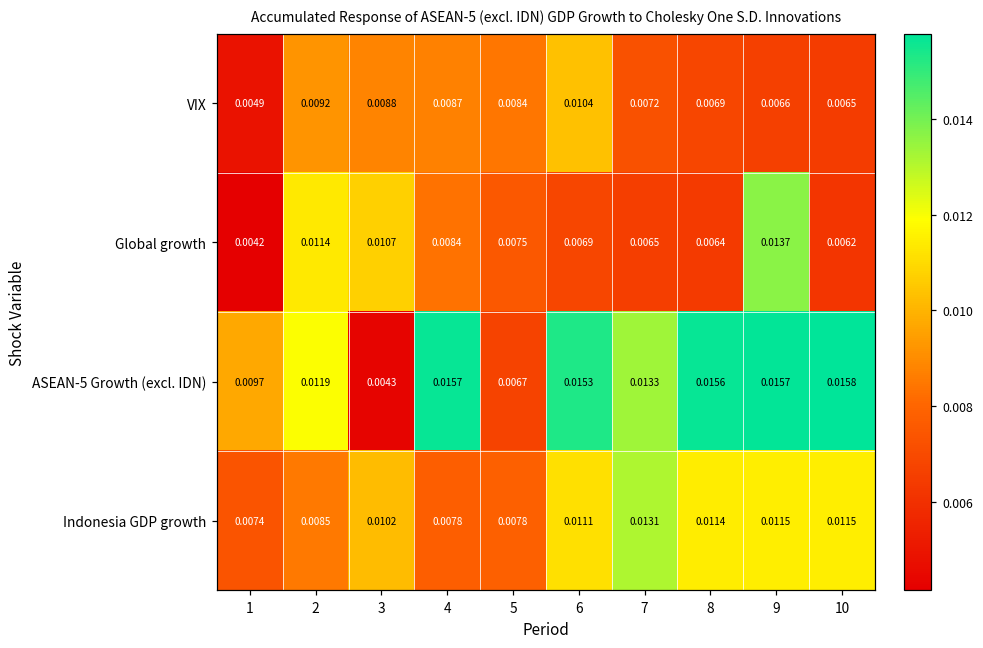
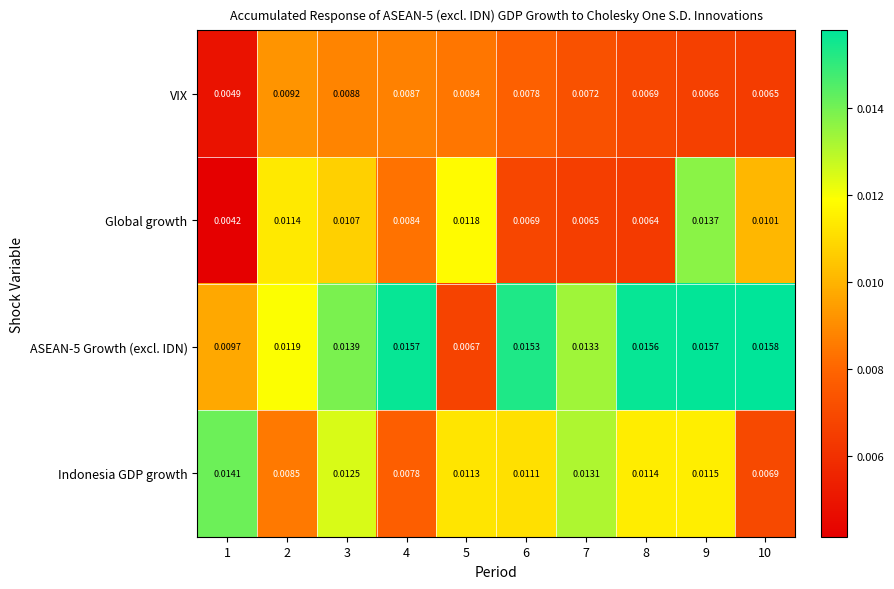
VIX, 6: 0.0104 -> 0.0078
Global growth, 5: 0.0075 -> 0.0118
Global growth, 10: 0.0062 -> 0.0101
ASEAN-5 Growth (excl. IDN), 3: 0.0043 -> 0.0139
Indonesia GDP growth, 1: 0.0074 -> 0.0141
Indonesia GDP growth, 3: 0.0102 -> 0.0125
Indonesia GDP growth, 5: 0.0078 -> 0.0113
Indonesia GDP growth, 10: 0.0115 -> 0.0069
